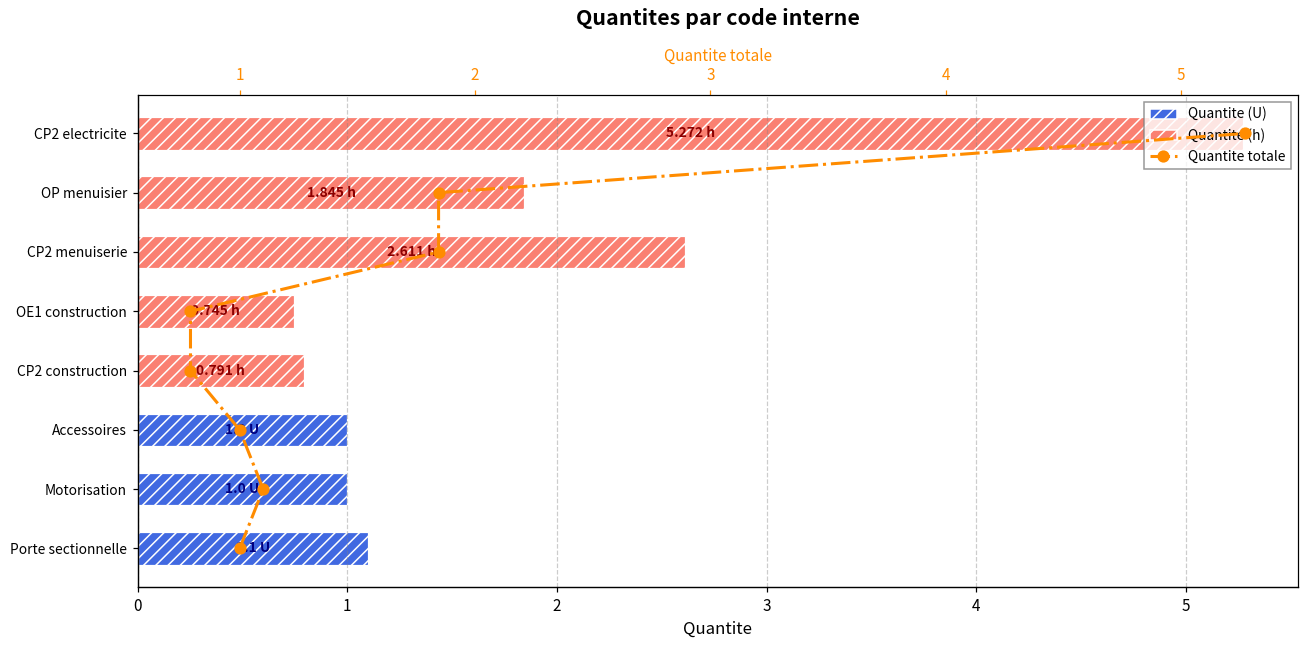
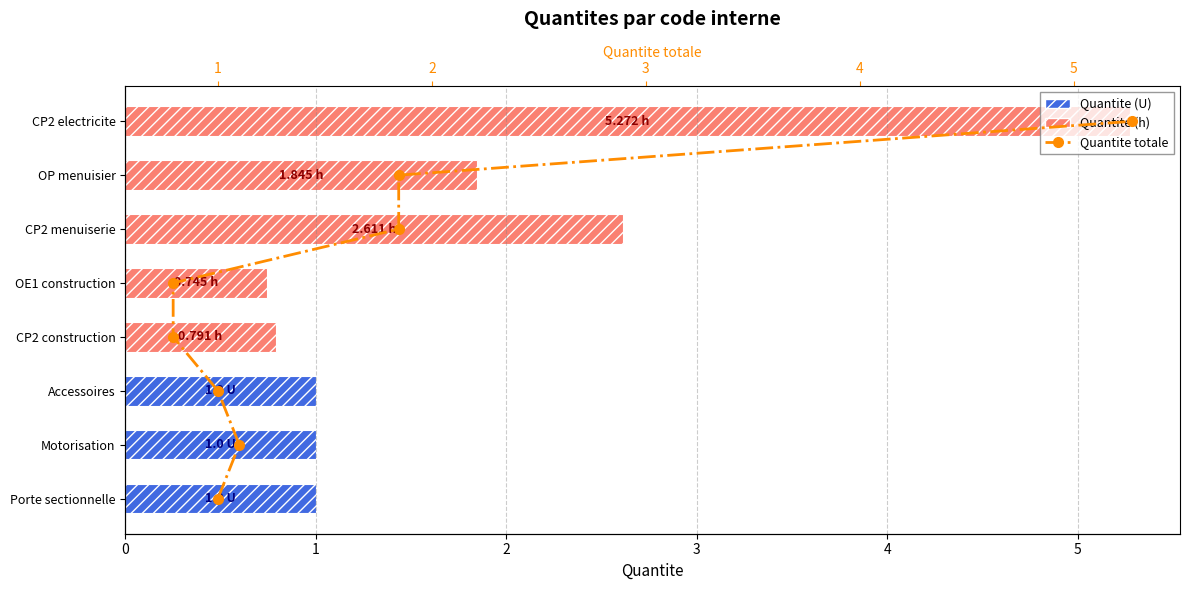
Quantite (U), Porte sectionnelle: 1.1 -> 1.0
